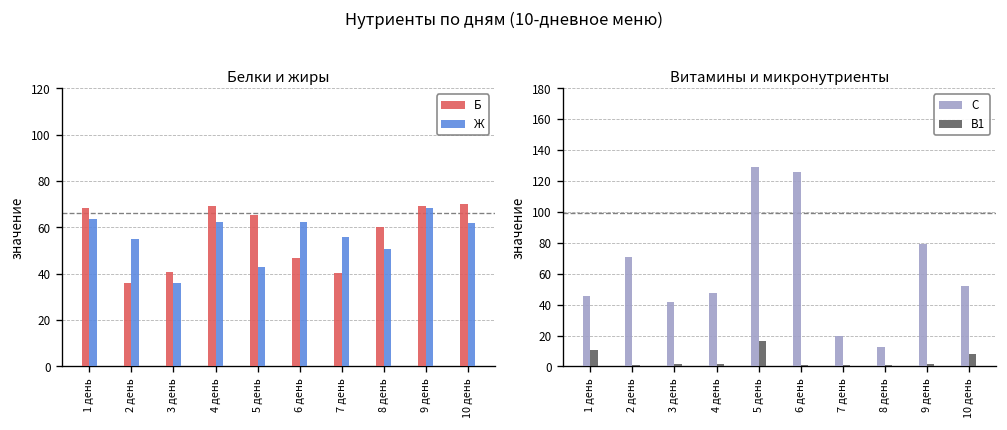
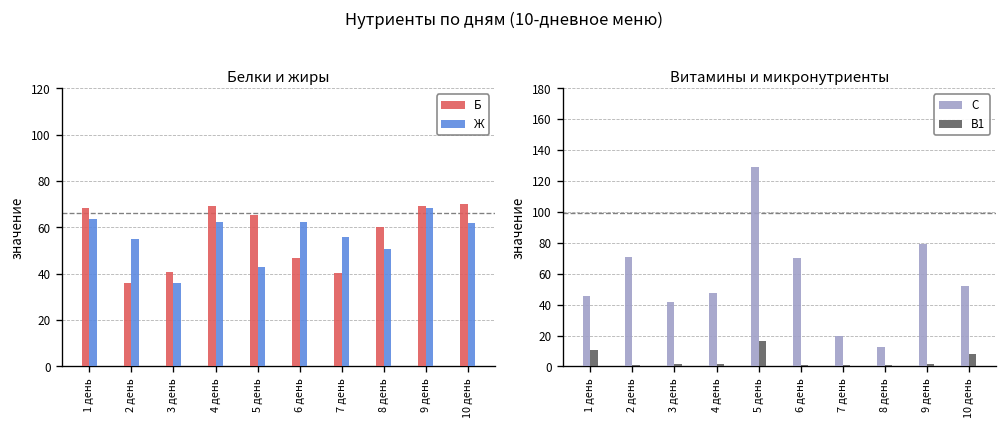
Витамины и микронутриенты, С, 6 день: 126 -> 71
